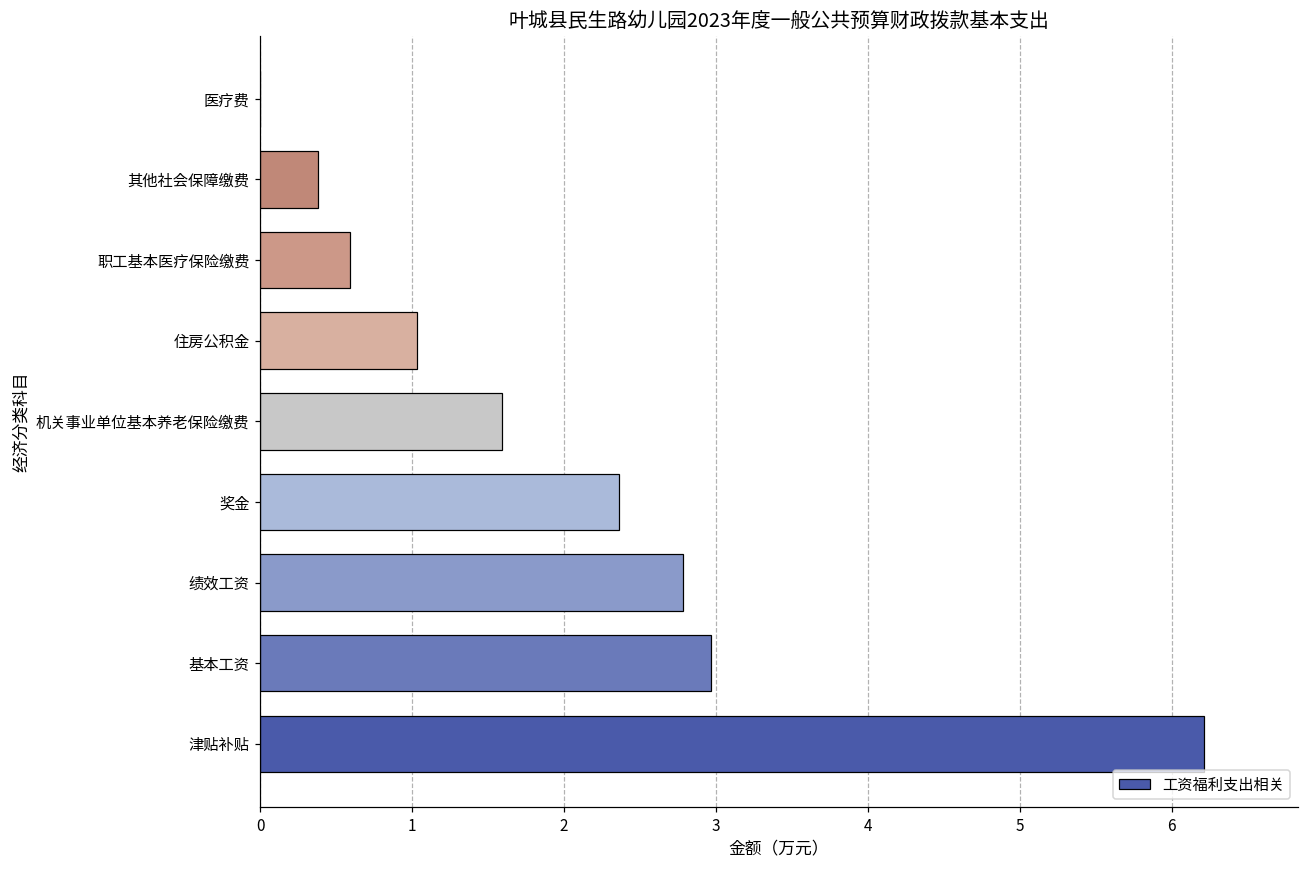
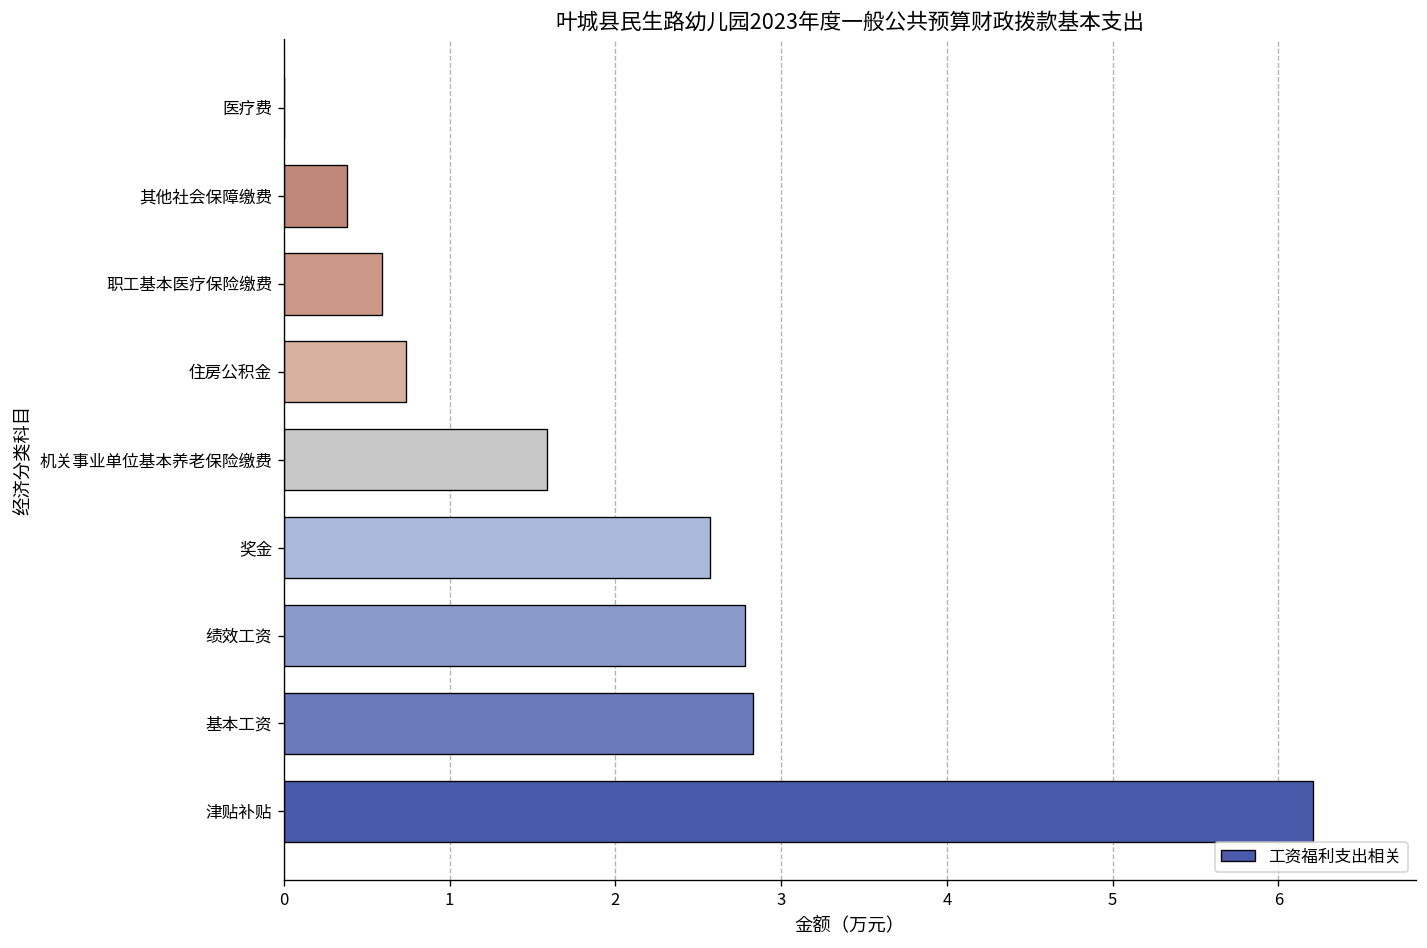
住房公积金: 1.03 -> 0.74
奖金: 2.36 -> 2.57
基本工资: 2.97 -> 2.83
